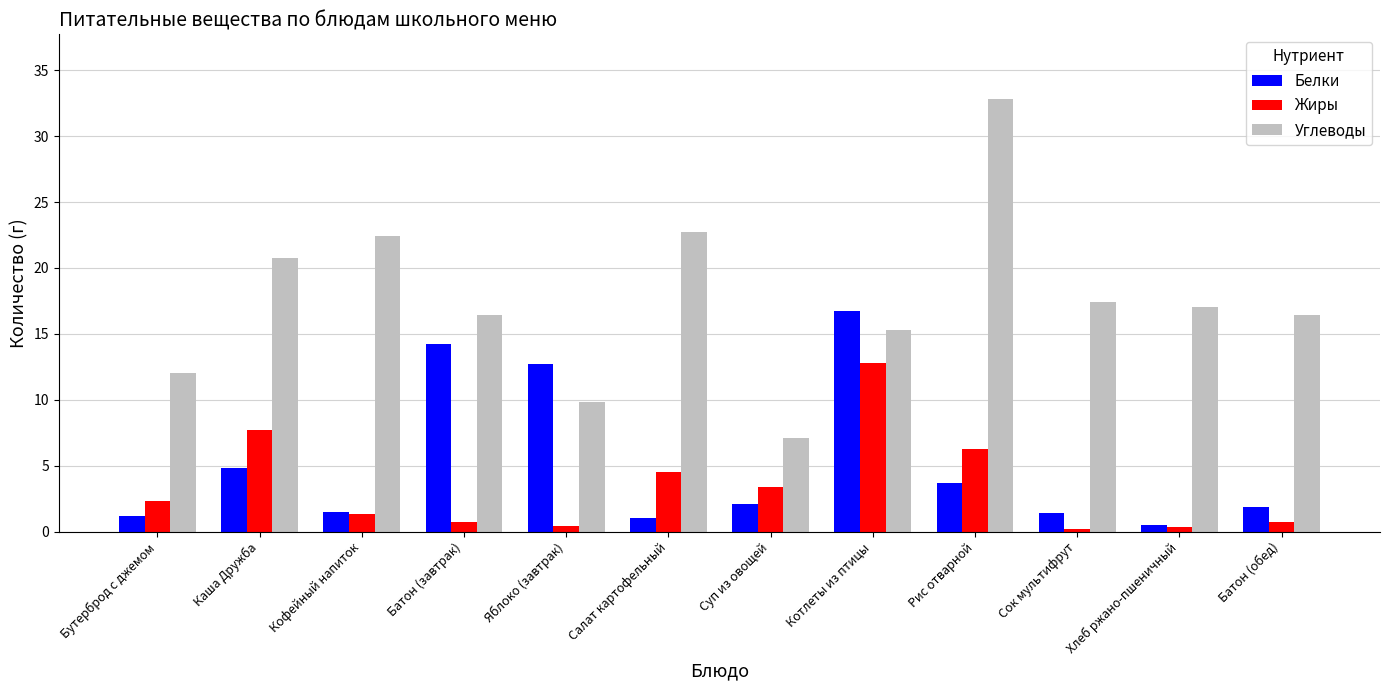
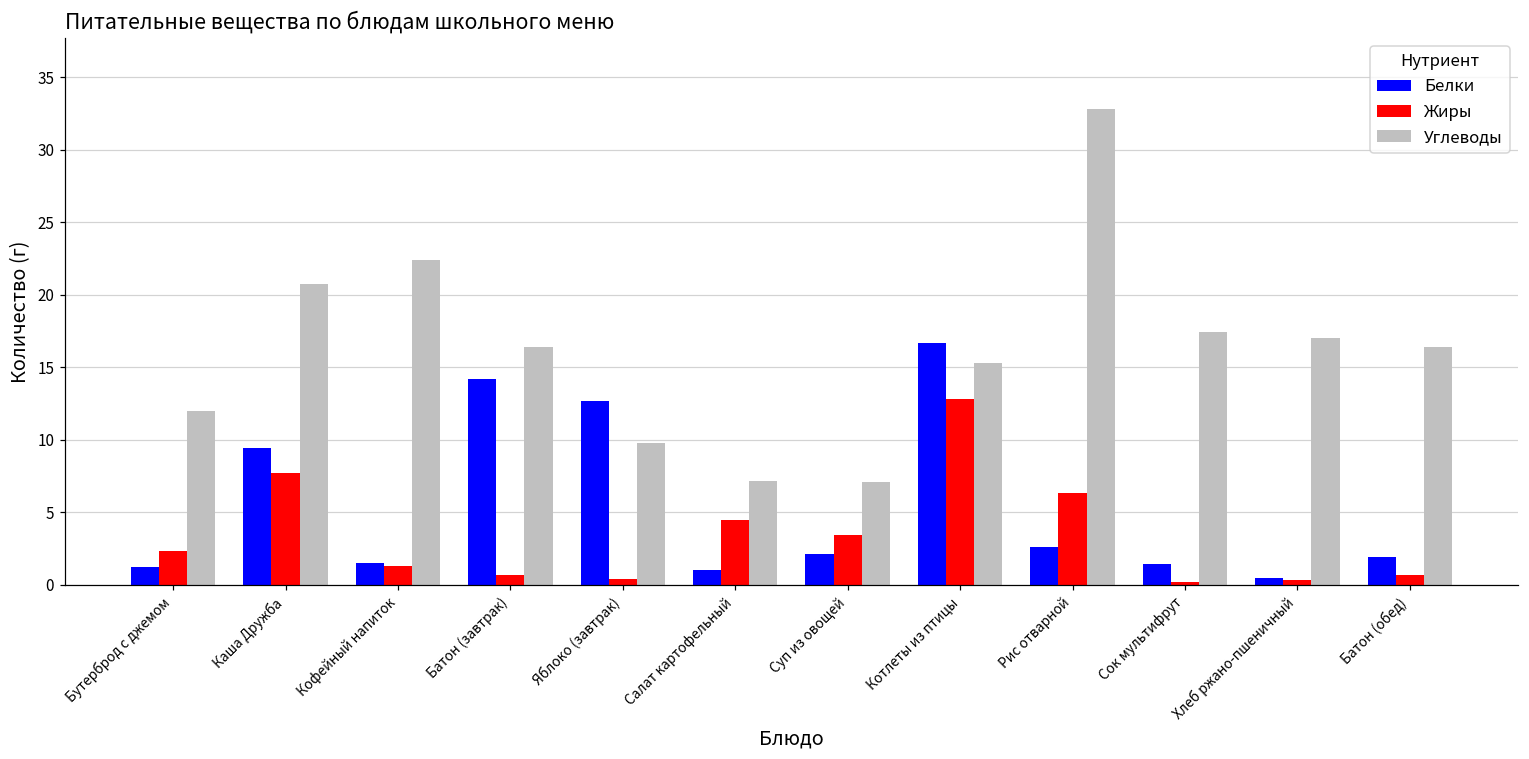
Белки, Каша Дружба: 4.8 -> 9.4
Углеводы, Салат картофельный: 22.7 -> 7.1
Белки, Рис отварной: 3.7 -> 2.6
